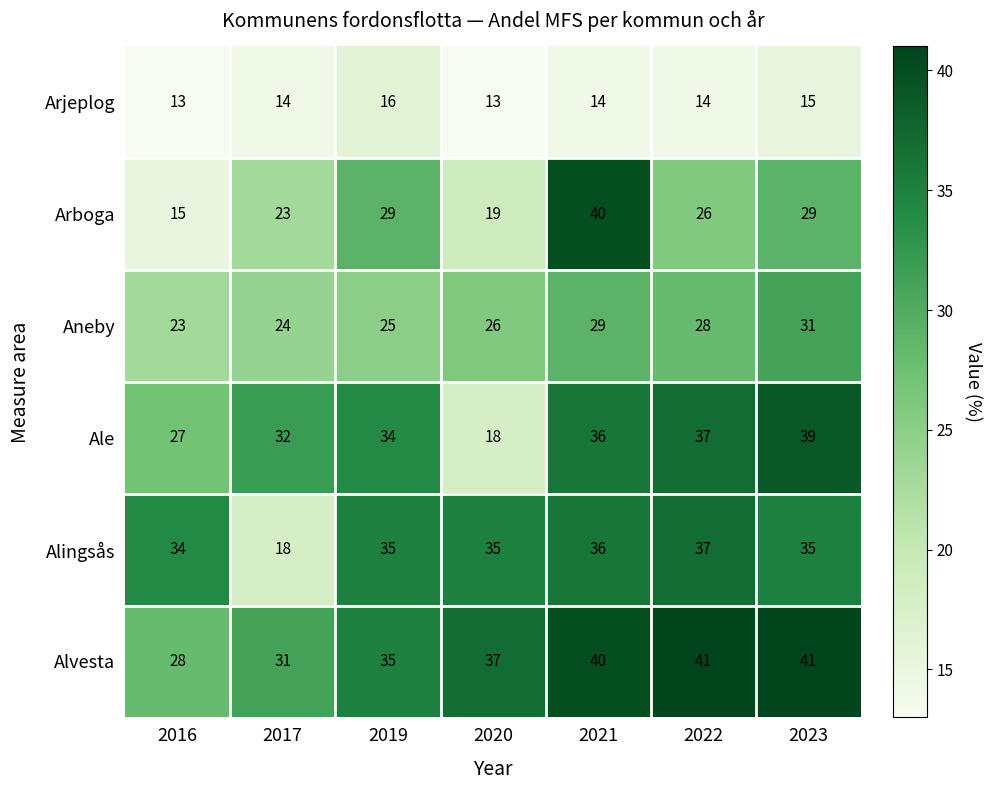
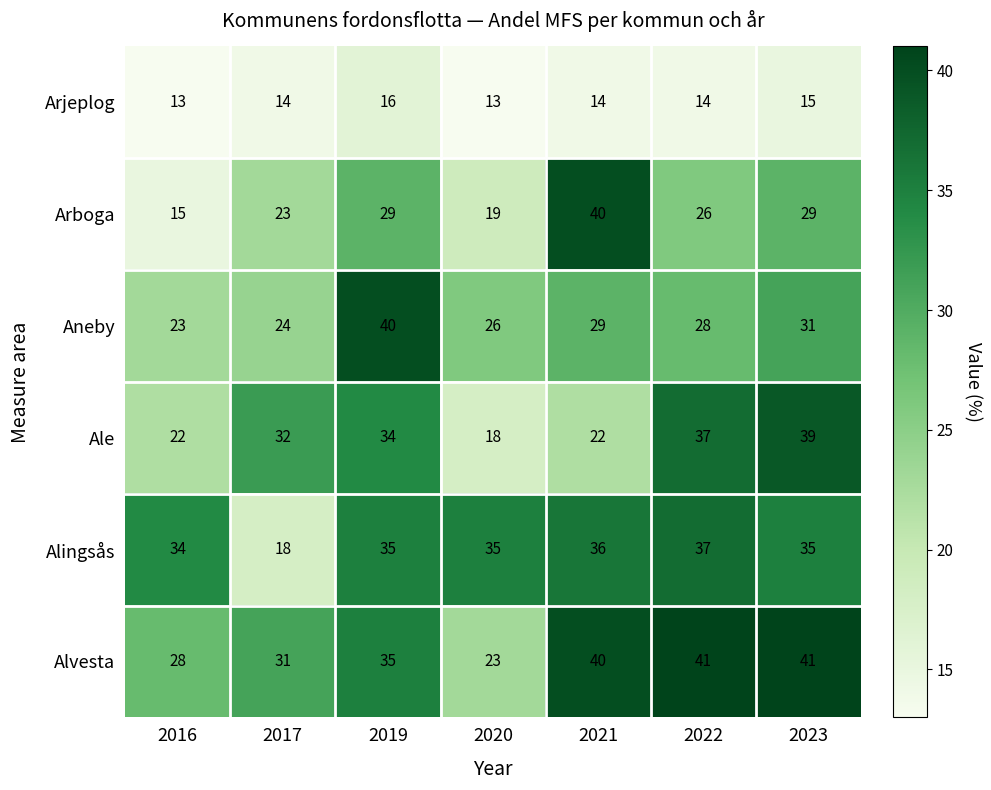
Aneby, 2019: 25 -> 40
Ale, 2016: 27 -> 22
Ale, 2021: 36 -> 22
Alvesta, 2020: 37 -> 23
